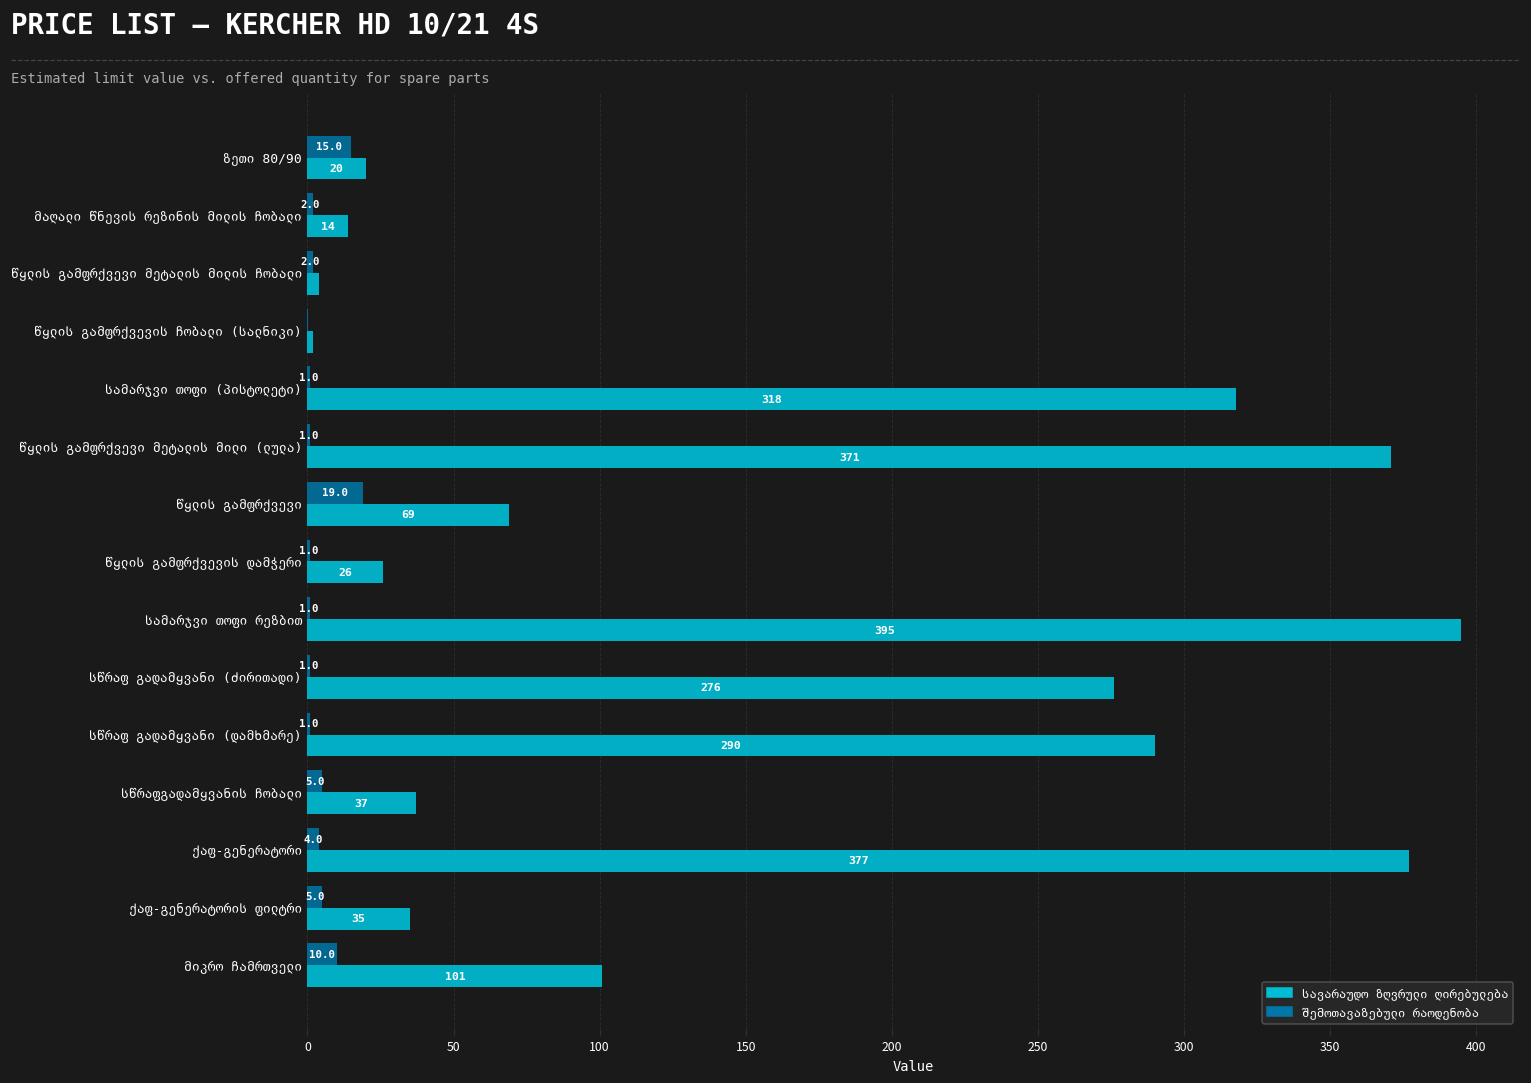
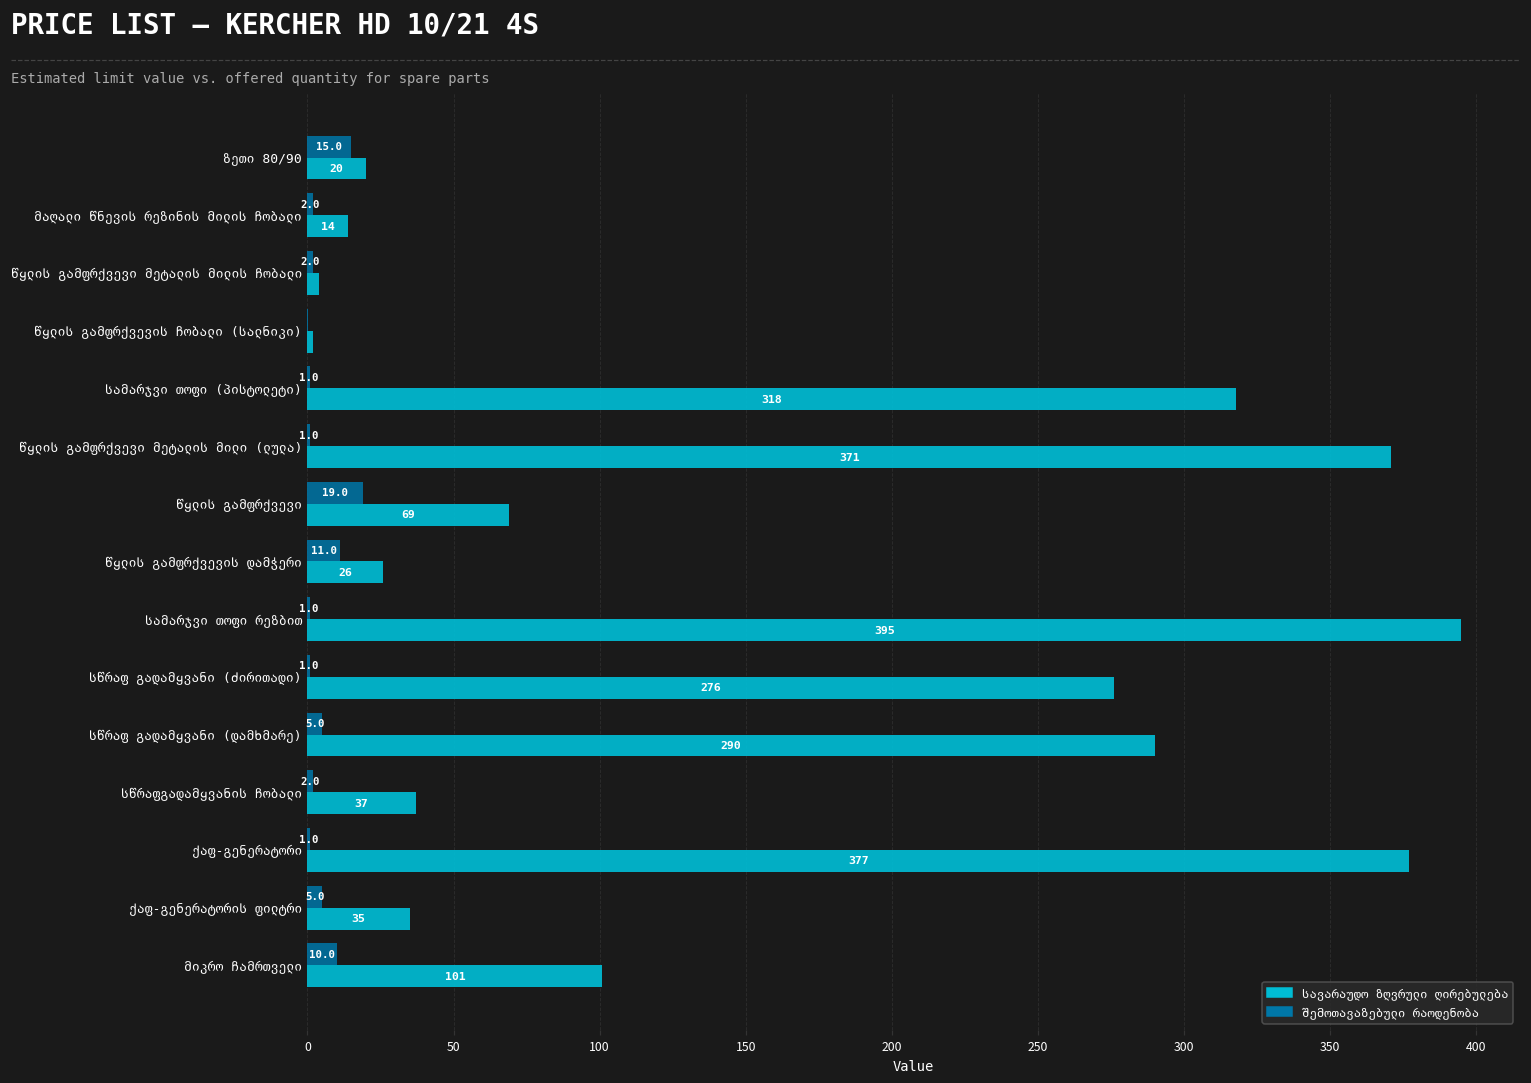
შემოთავაზებული რაოდენობა, წყლის გამფრქვევის დამჭერი: 1.0 -> 11.0
შემოთავაზებული რაოდენობა, სწრაფ გადამყვანი (დამხმარე): 1.0 -> 5.0
შემოთავაზებული რაოდენობა, სწრაფგადამყვანის ჩობალი: 5.0 -> 2.0
შემოთავაზებული რაოდენობა, ქაფ-გენერატორი: 4.0 -> 1.0
